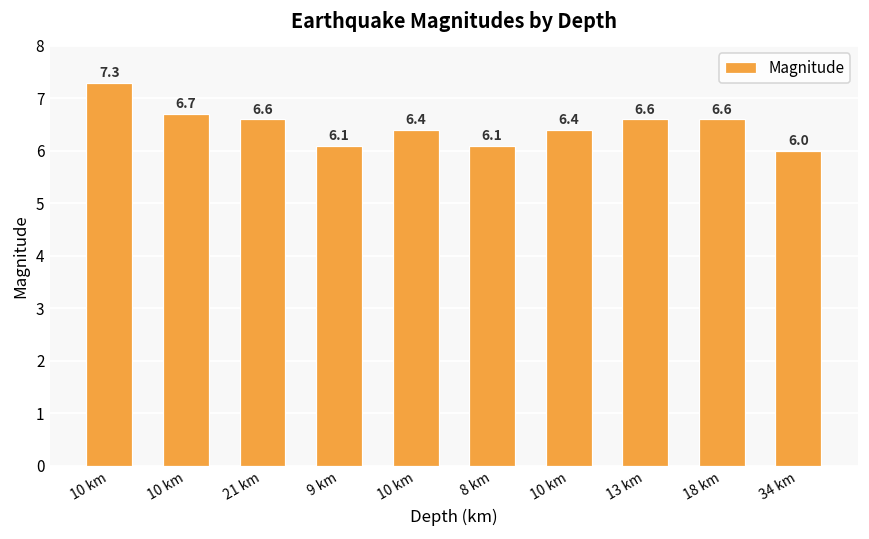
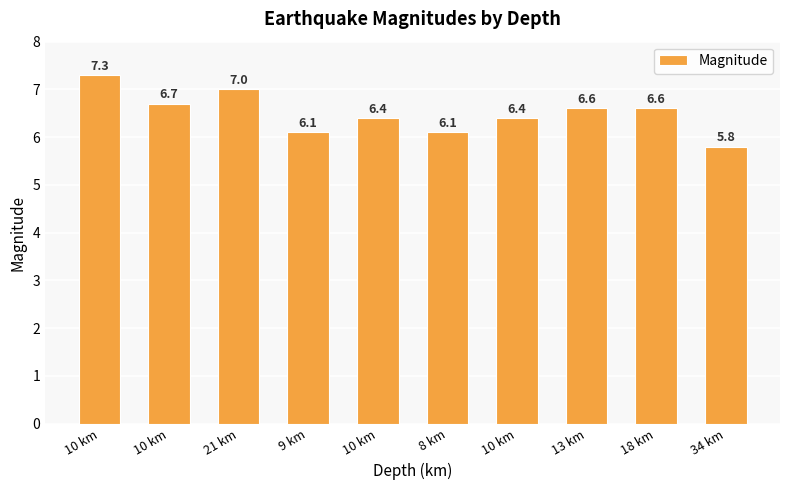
21 km: 6.6 -> 7.0
34 km: 6.0 -> 5.8
